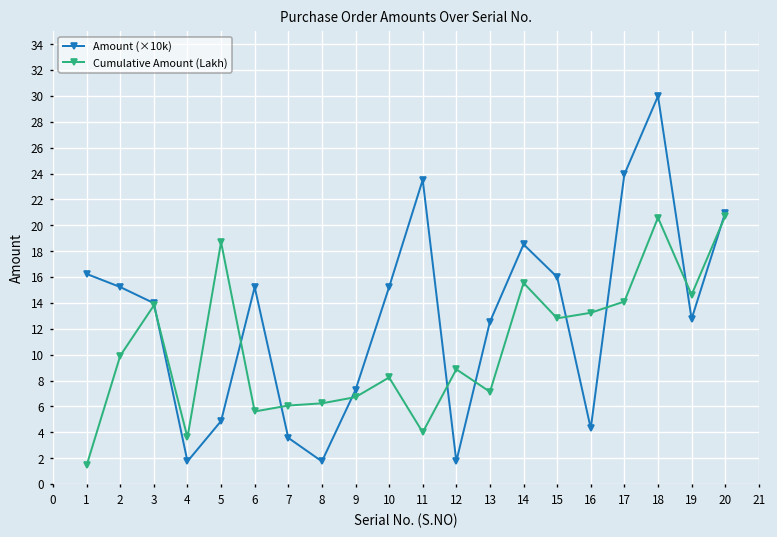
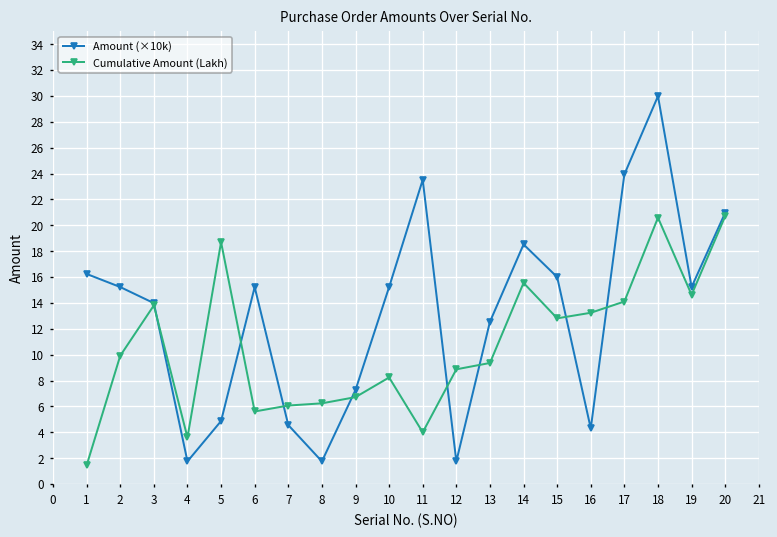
Amount (×10k), 7: 3.6 -> 4.6
Cumulative Amount (Lakh), 13: 7.1 -> 9.4
Amount (×10k), 19: 12.8 -> 15.2
